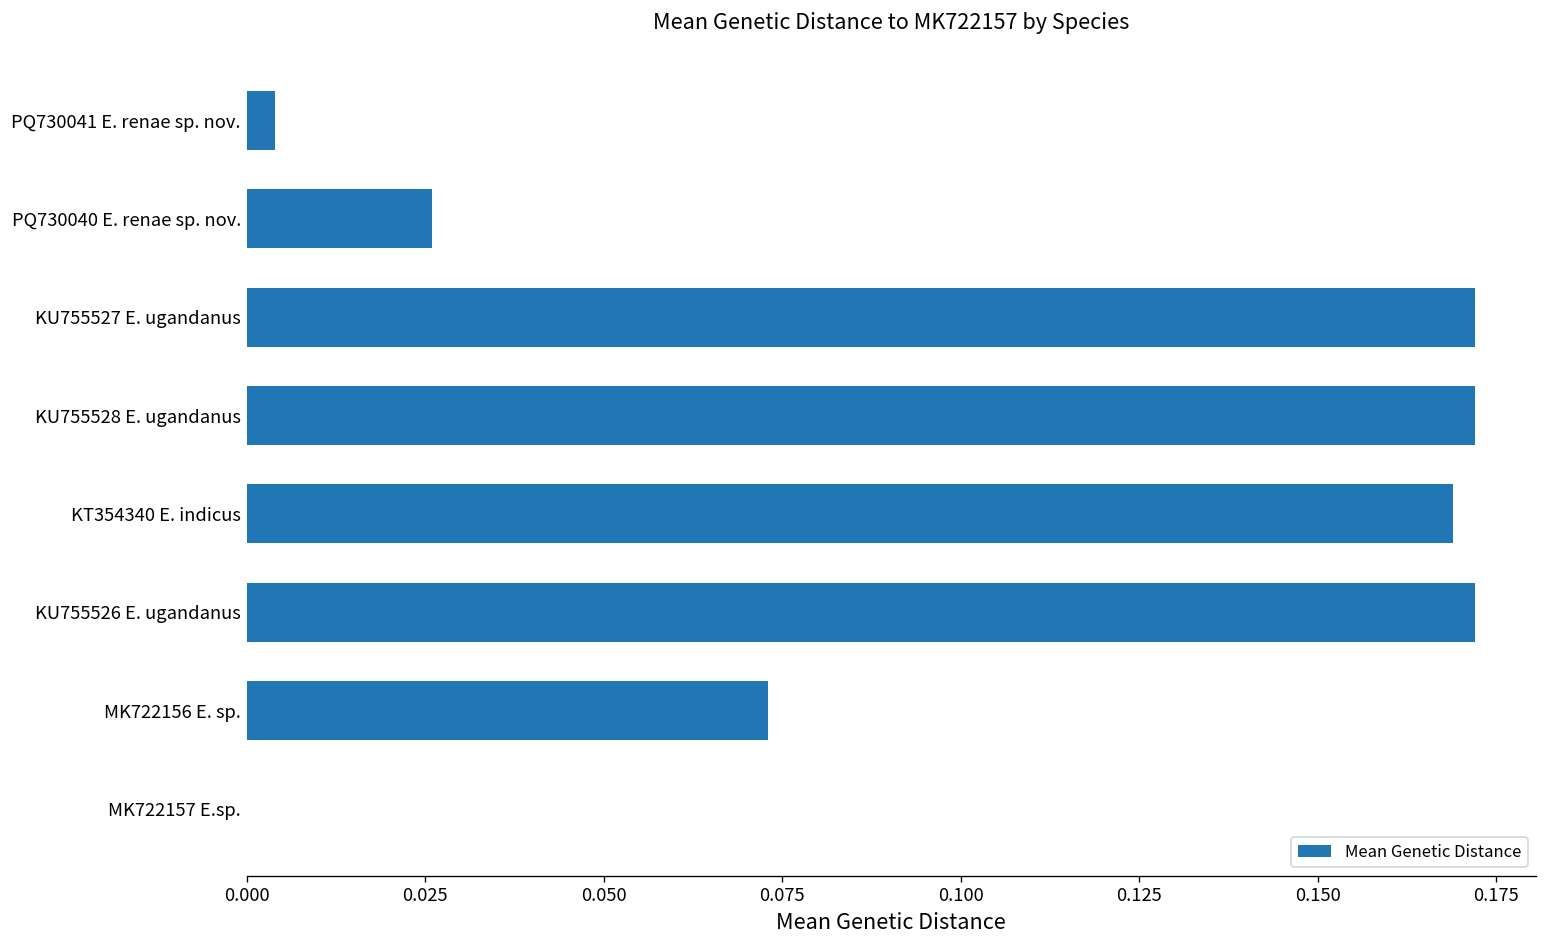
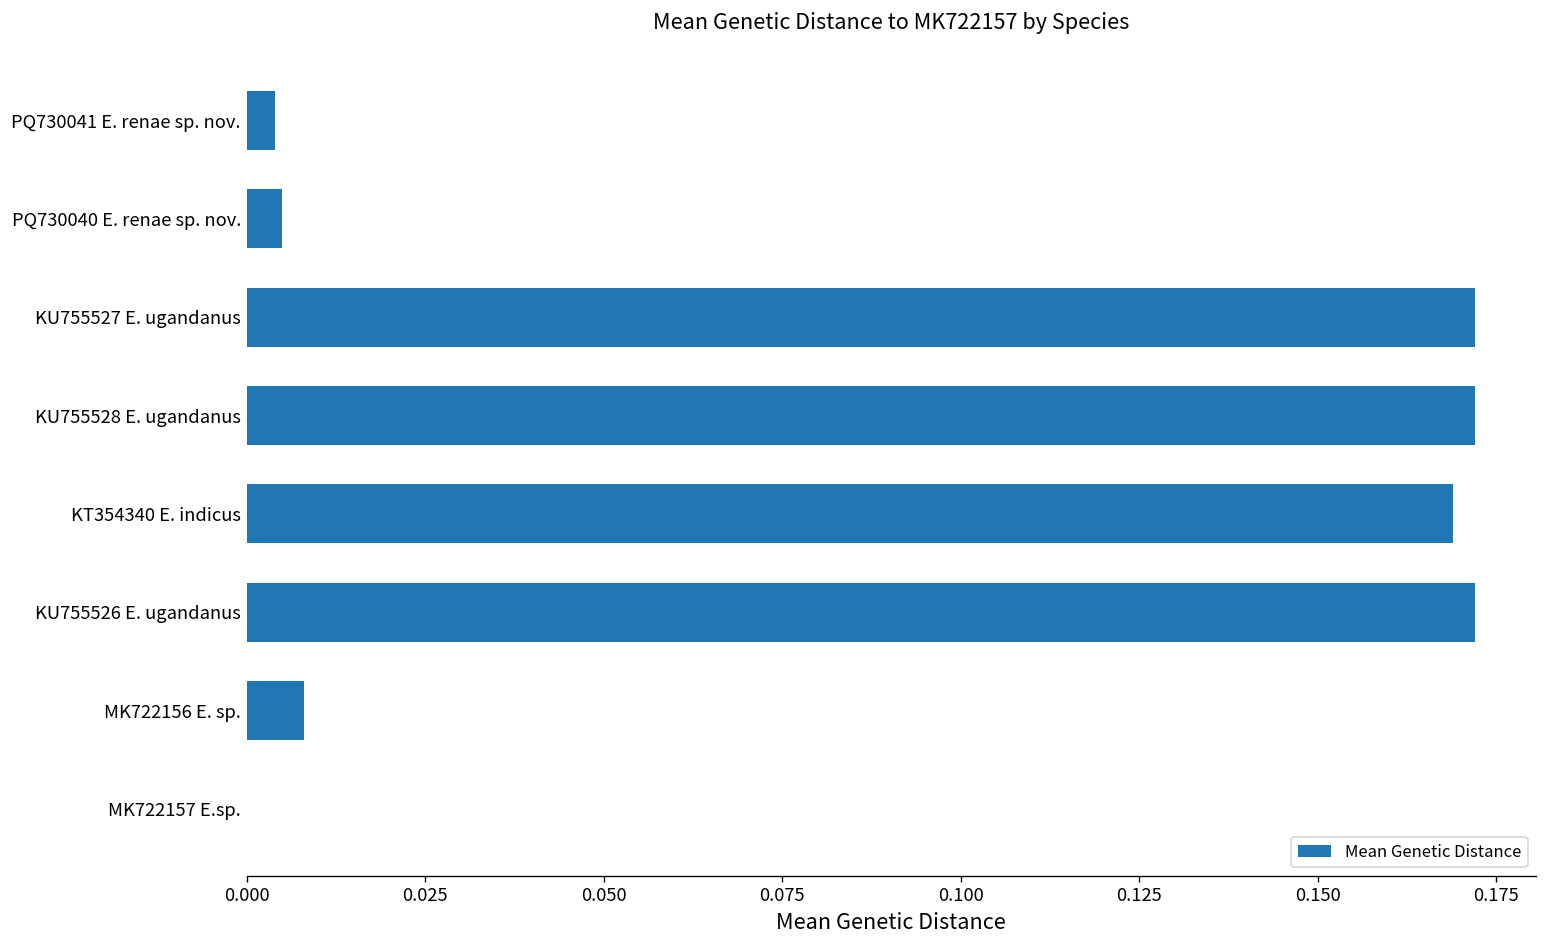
PQ730040 E. renae sp. nov.: 0.026 -> 0.005
MK722156 E. sp.: 0.073 -> 0.008
